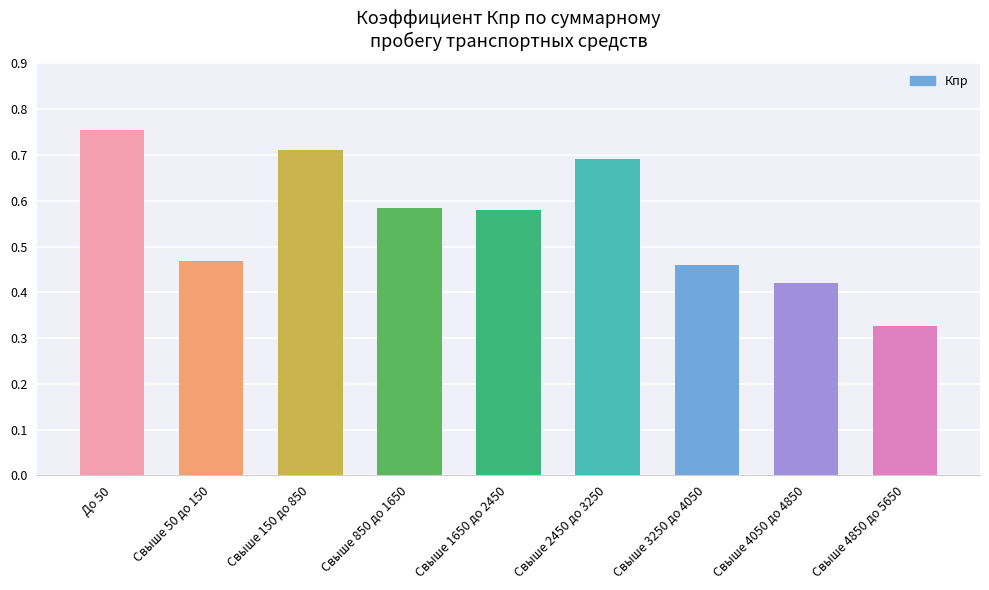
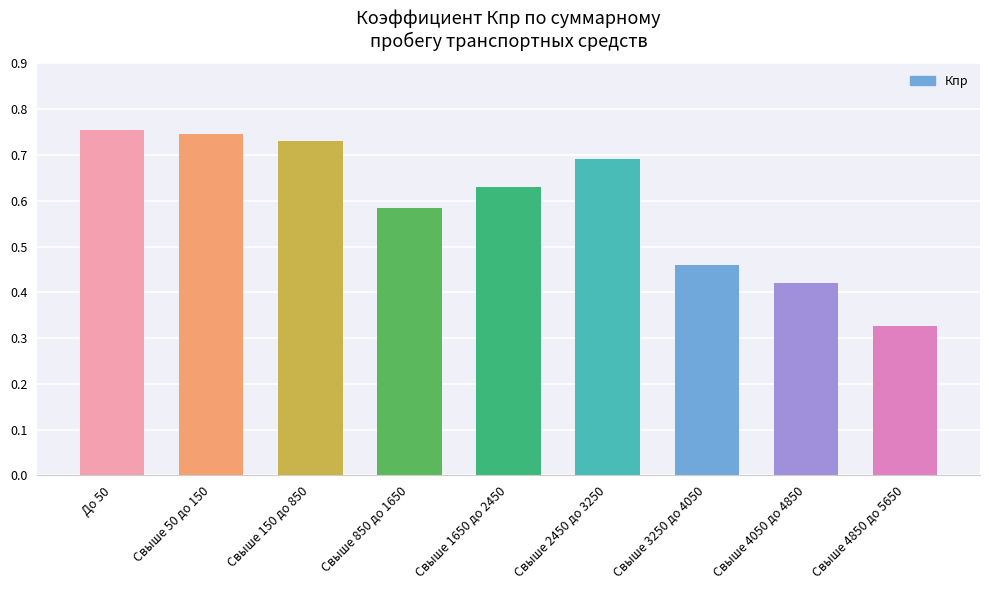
Свыше 50 до 150: 0.47 -> 0.75
Свыше 150 до 850: 0.71 -> 0.73
Свыше 1650 до 2450: 0.58 -> 0.63
